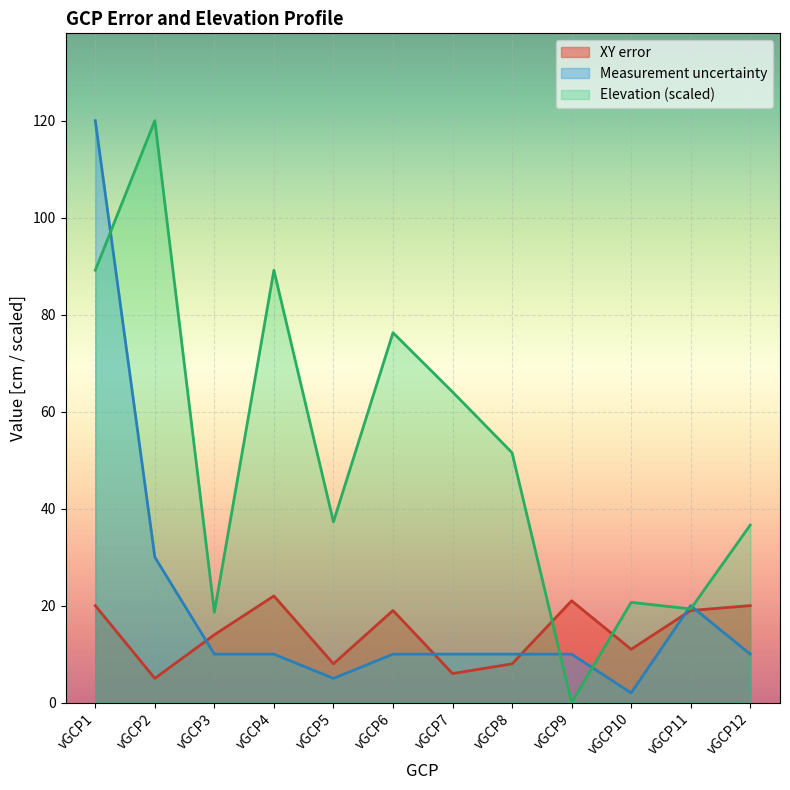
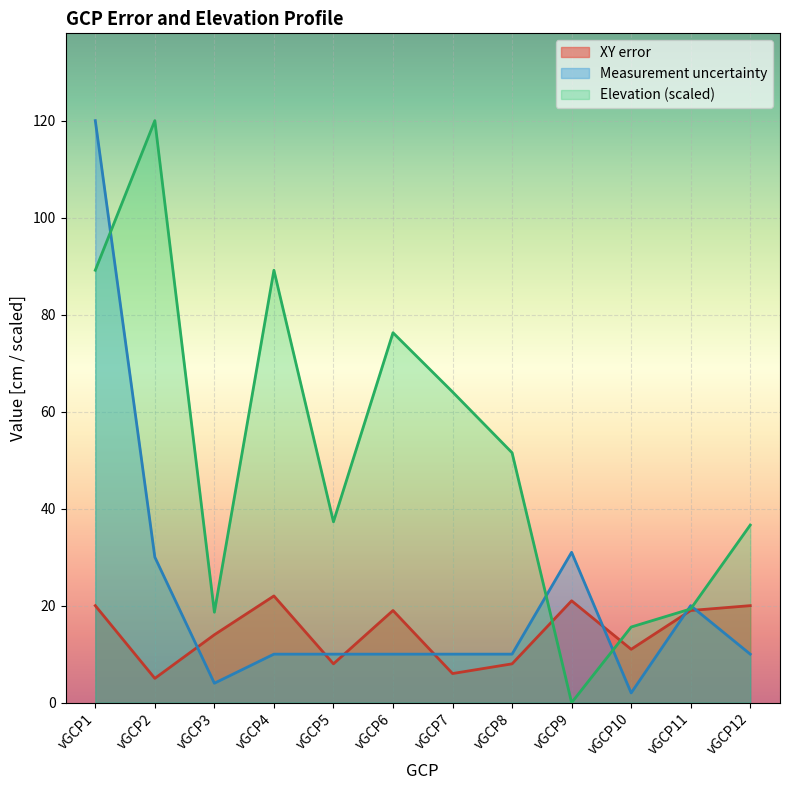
Measurement uncertainty, vGCP3: 10 -> 4
Measurement uncertainty, vGCP5: 5 -> 10
Measurement uncertainty, vGCP9: 10 -> 31
Elevation (scaled), vGCP10: 21 -> 16
